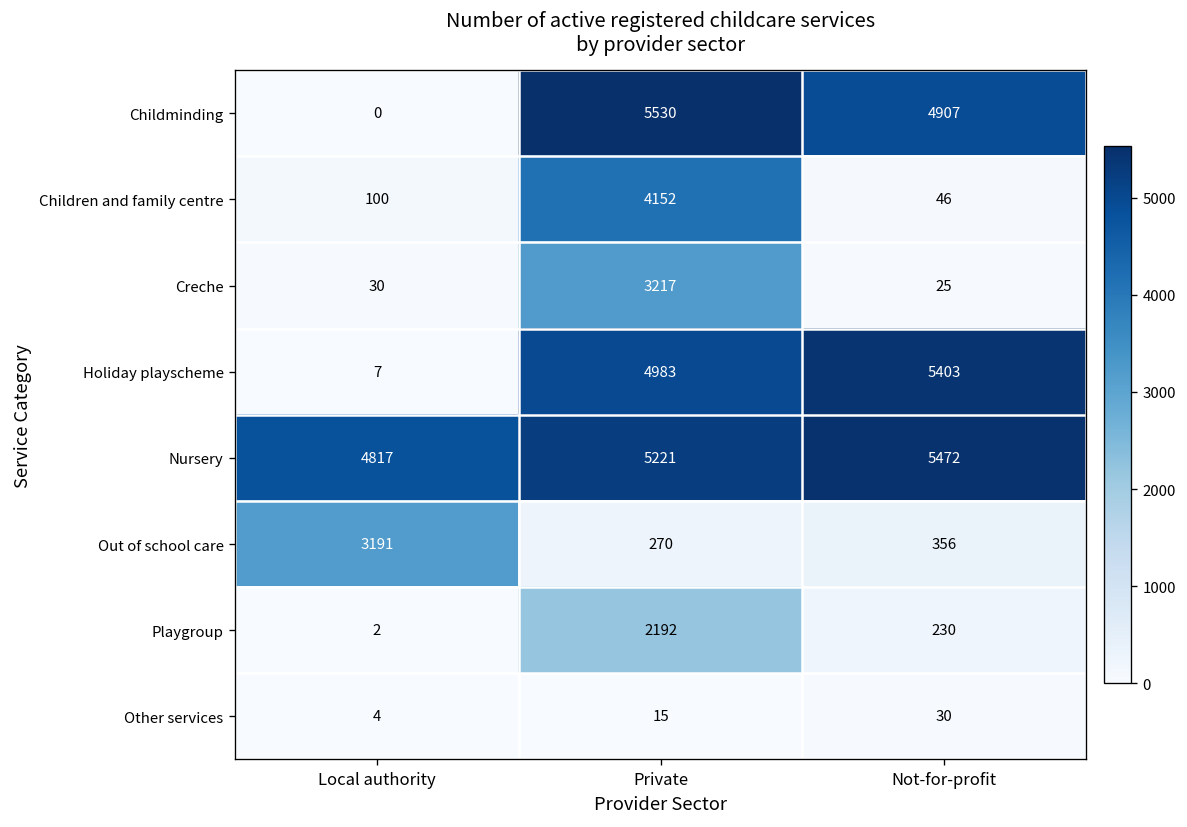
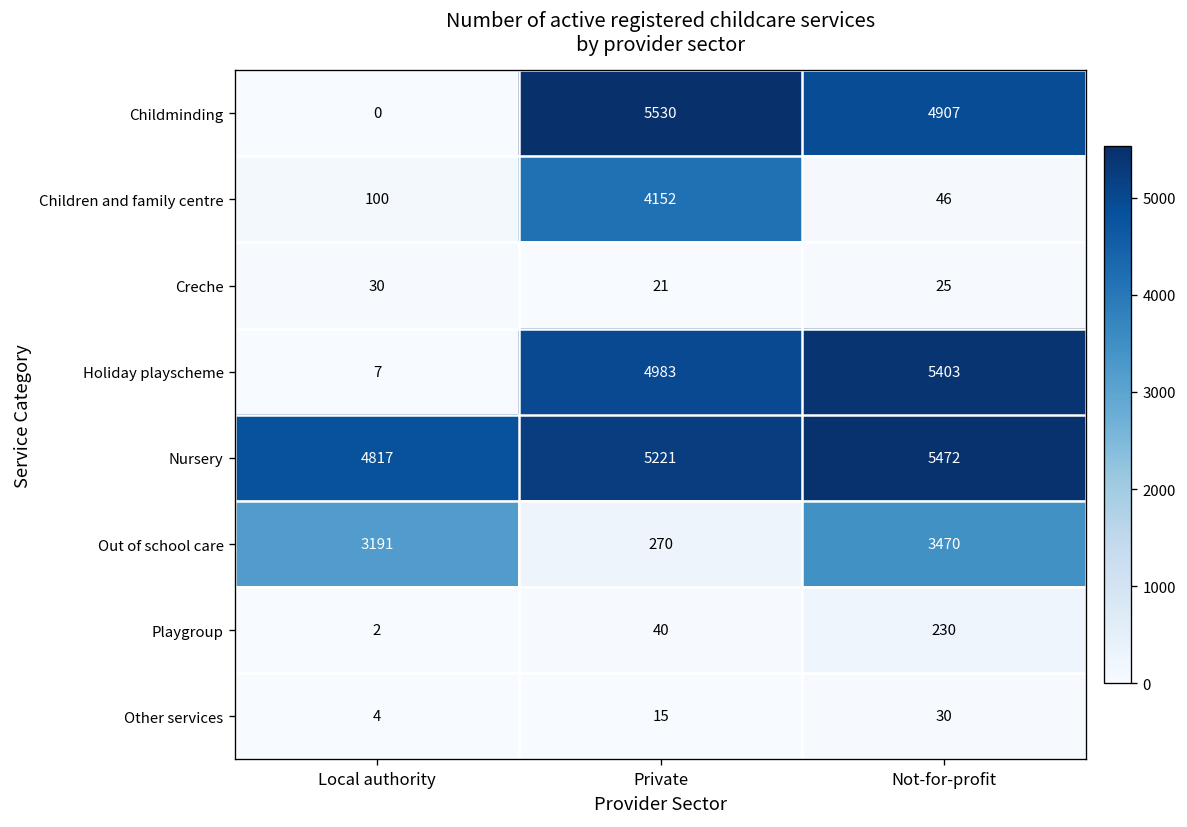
Creche, Private: 3217 -> 21
Out of school care, Not-for-profit: 356 -> 3470
Playgroup, Private: 2192 -> 40
